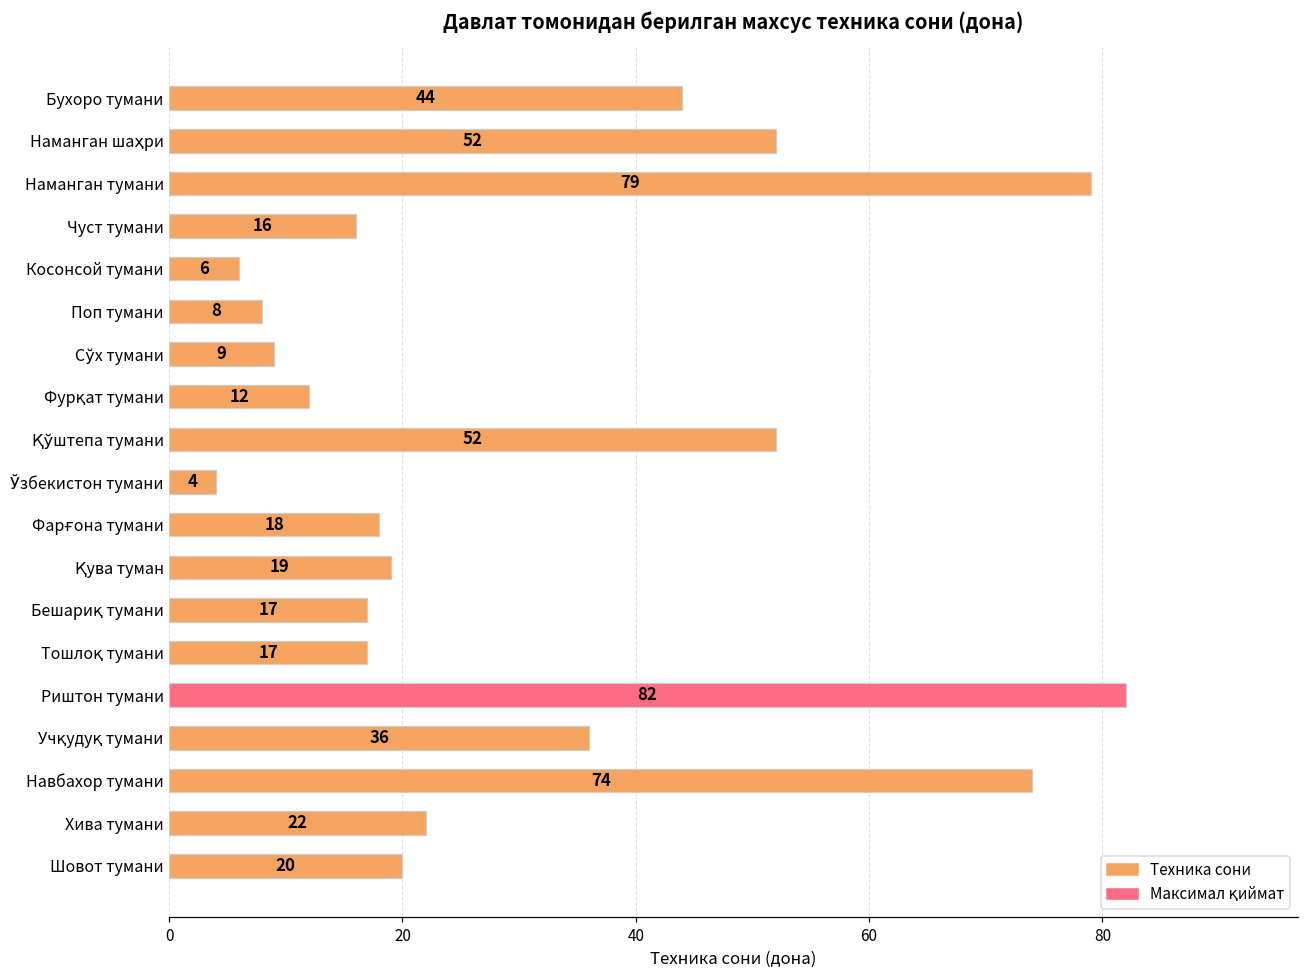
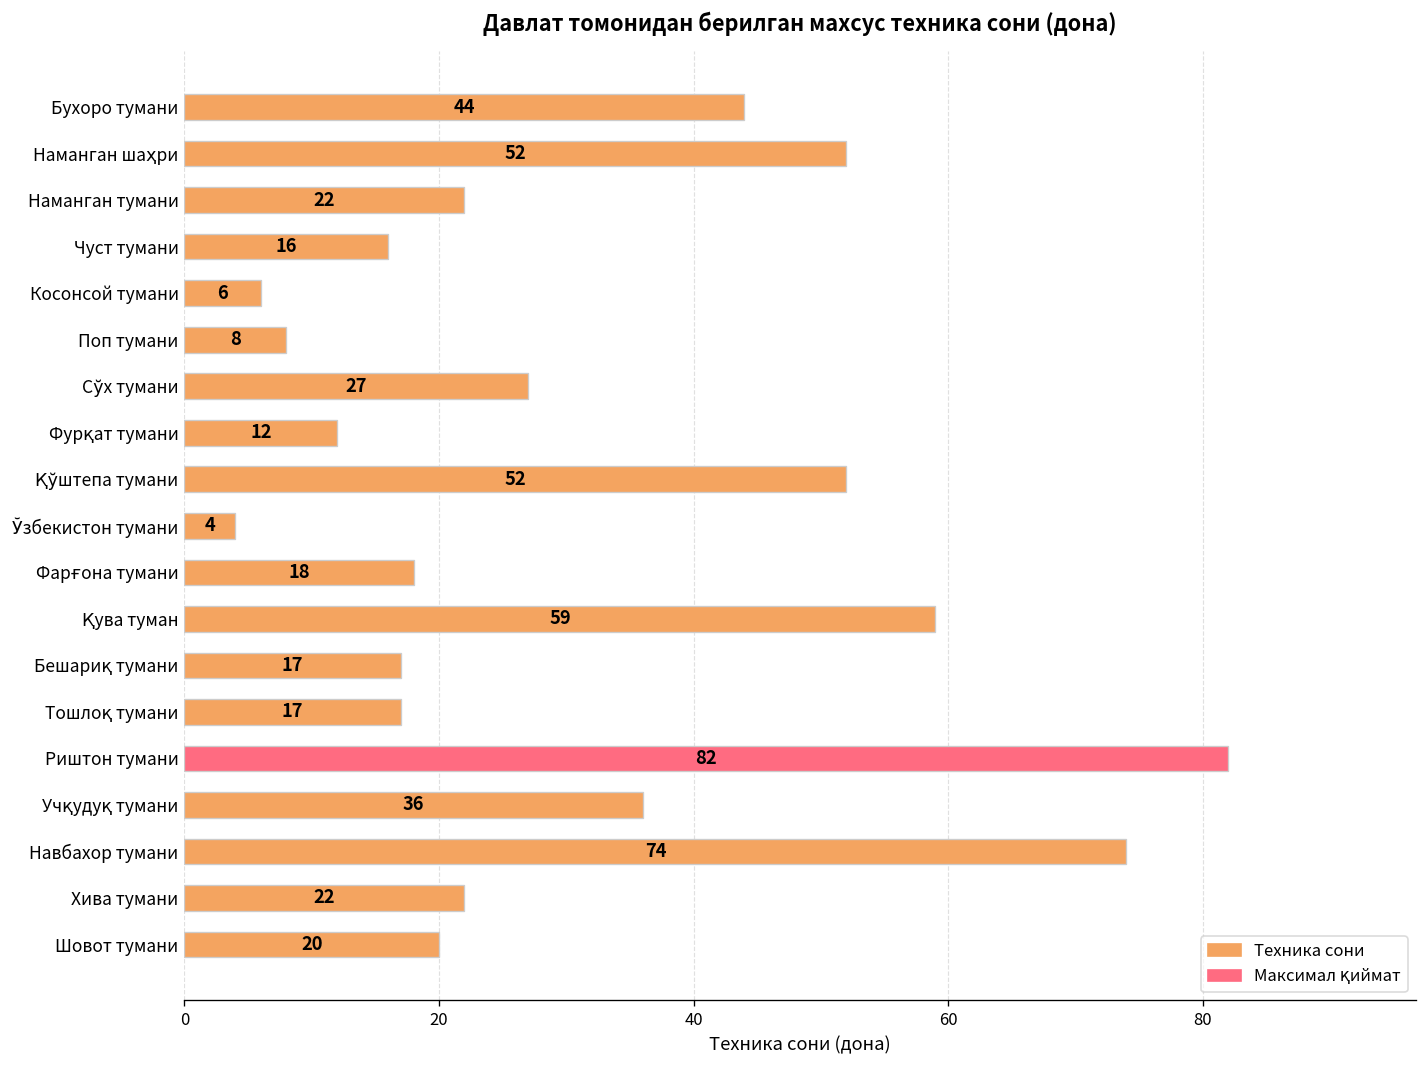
Наманган тумани: 79 -> 22
Сўх тумани: 9 -> 27
Қува туман: 19 -> 59
